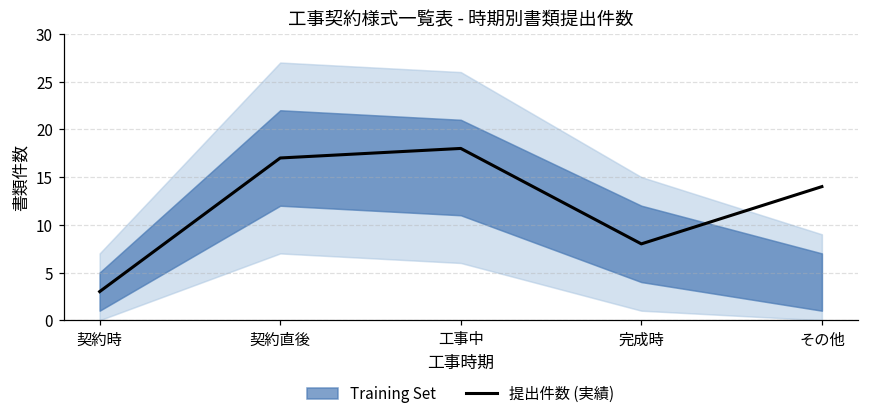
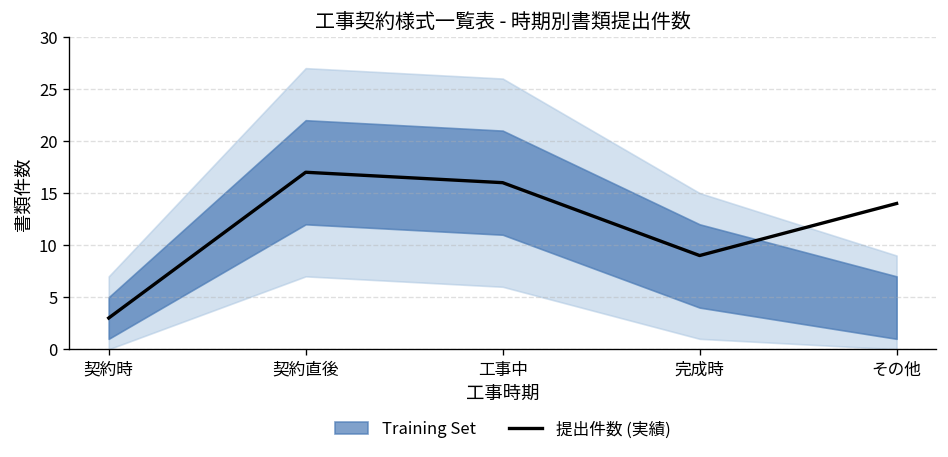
提出件数 (実績), 工事中: 18 -> 16
提出件数 (実績), 完成時: 8 -> 9
